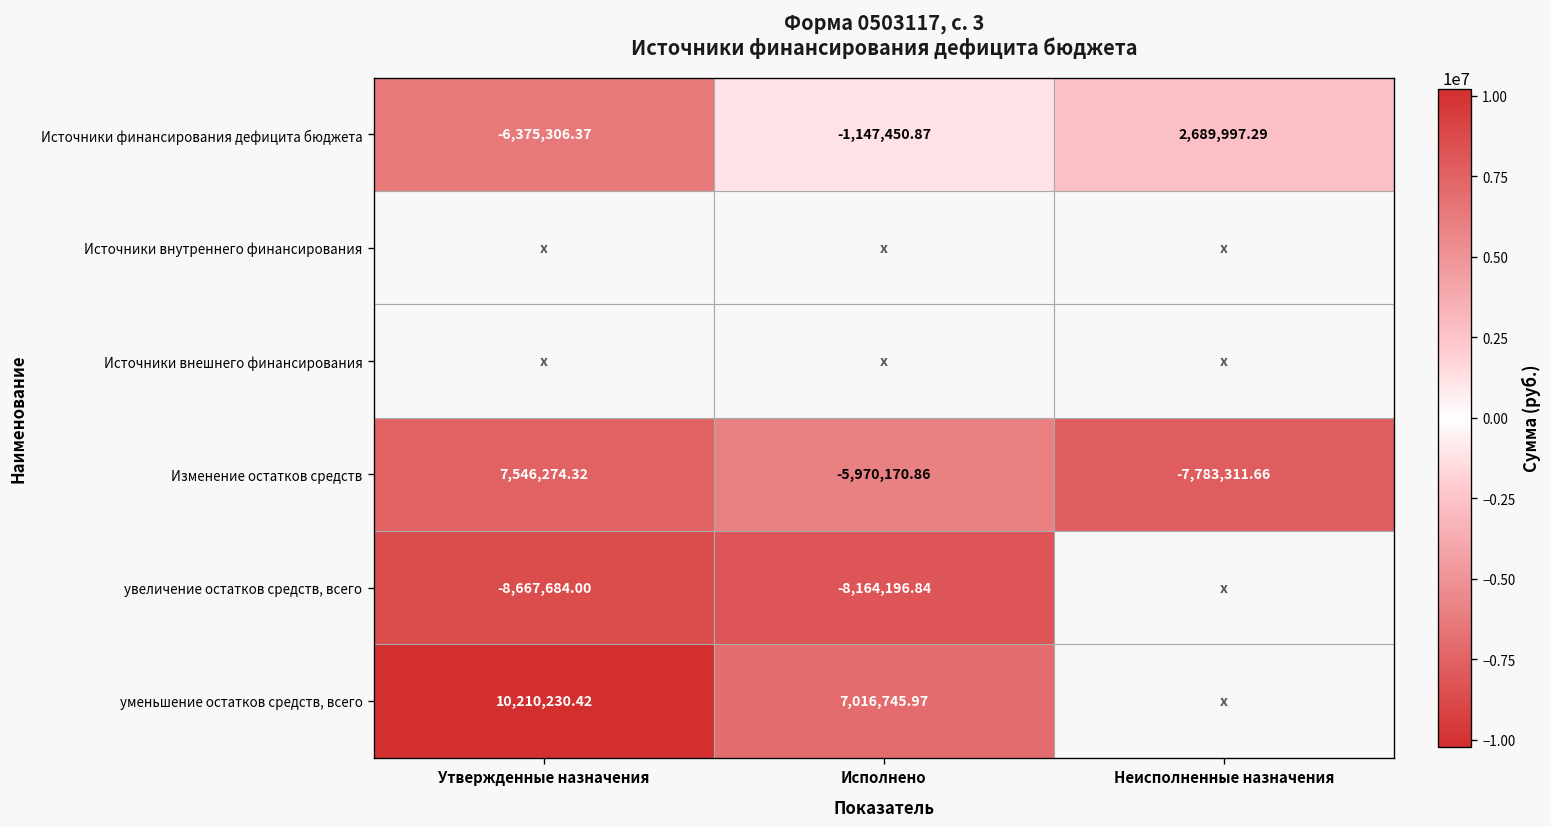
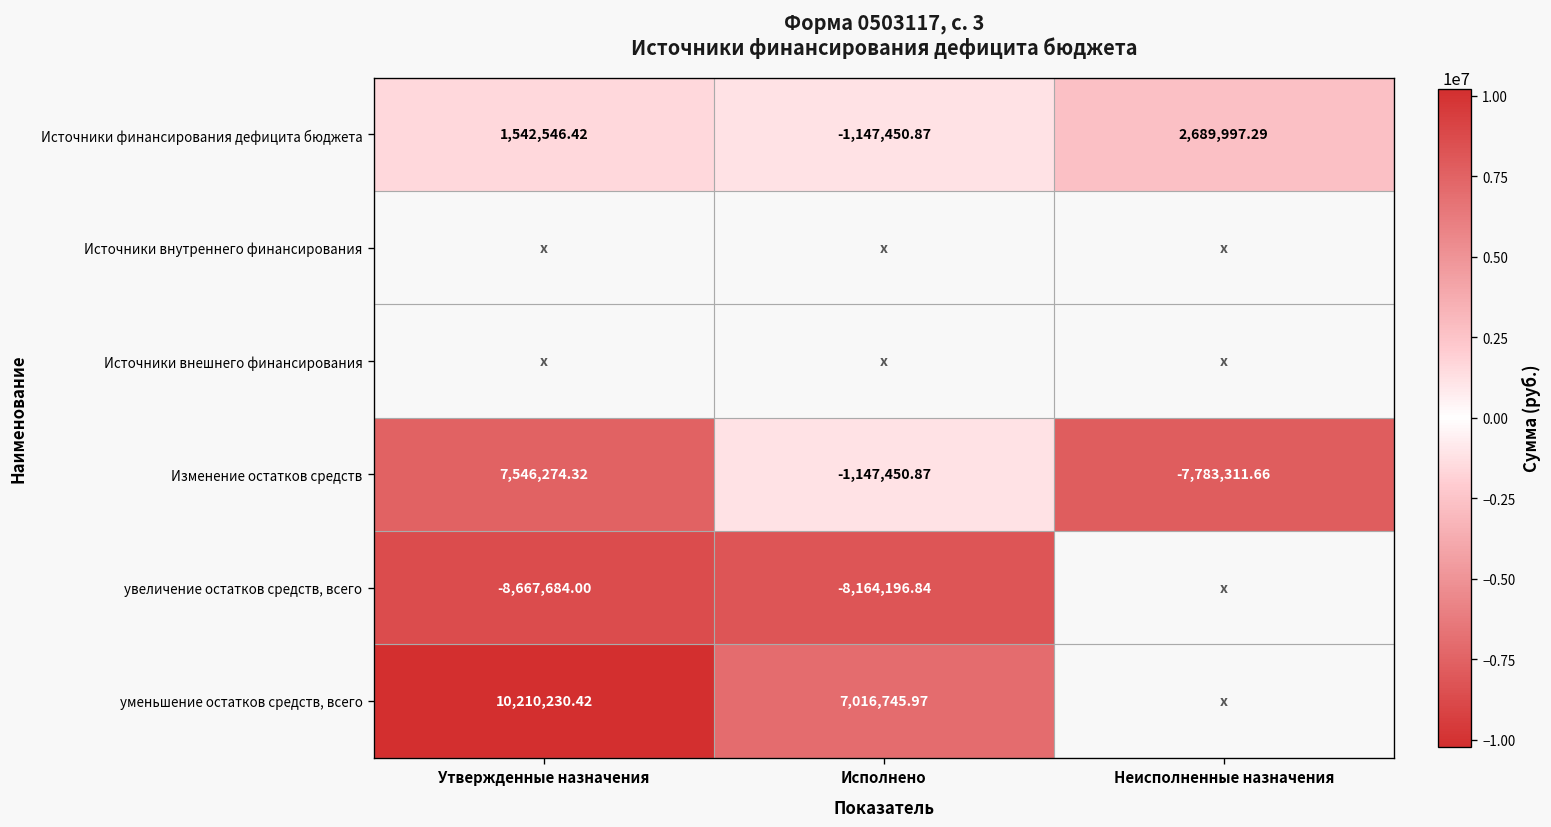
Источники финансирования дефицита бюджета, Утвержденные назначения: -6,375,306.37 -> 1,542,546.42
Изменение остатков средств, Исполнено: -5,970,170.86 -> -1,147,450.87
